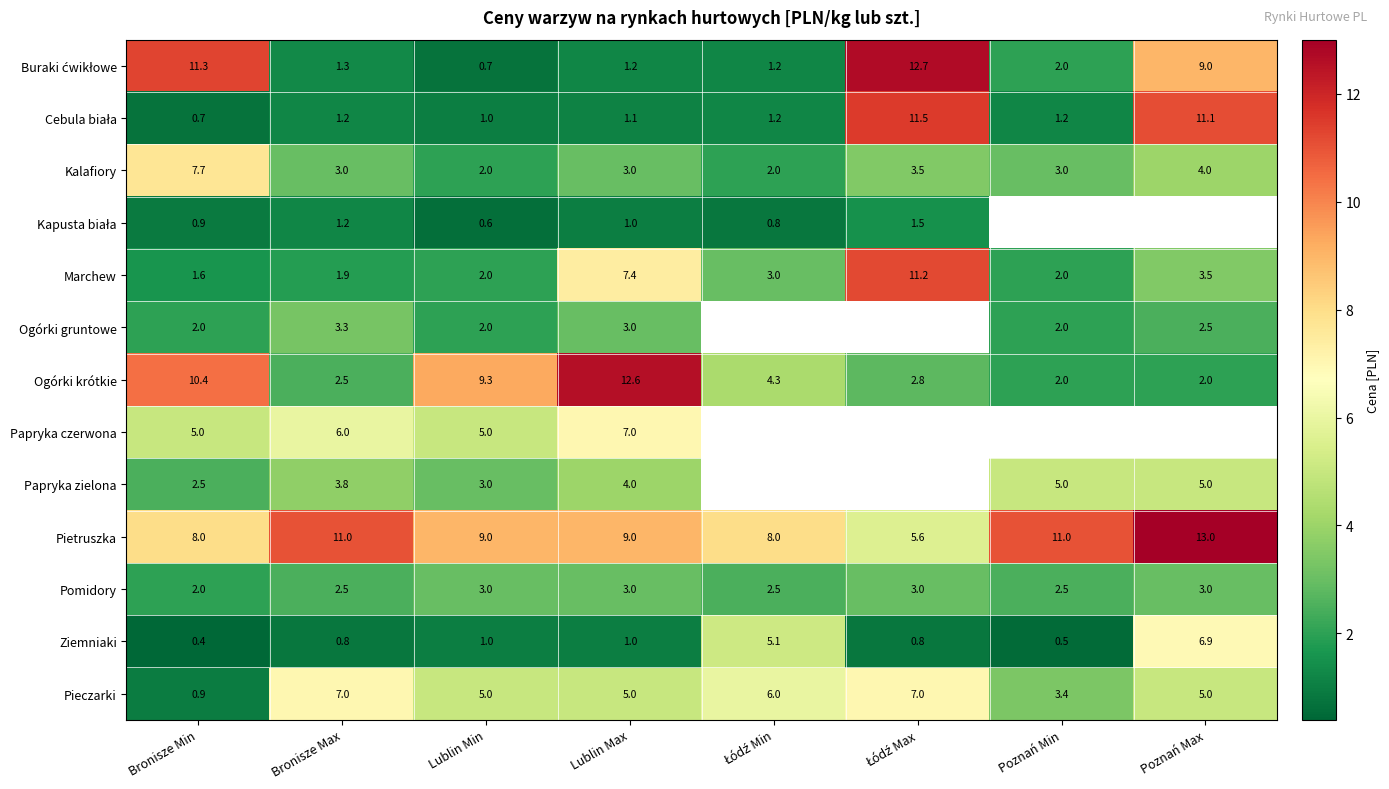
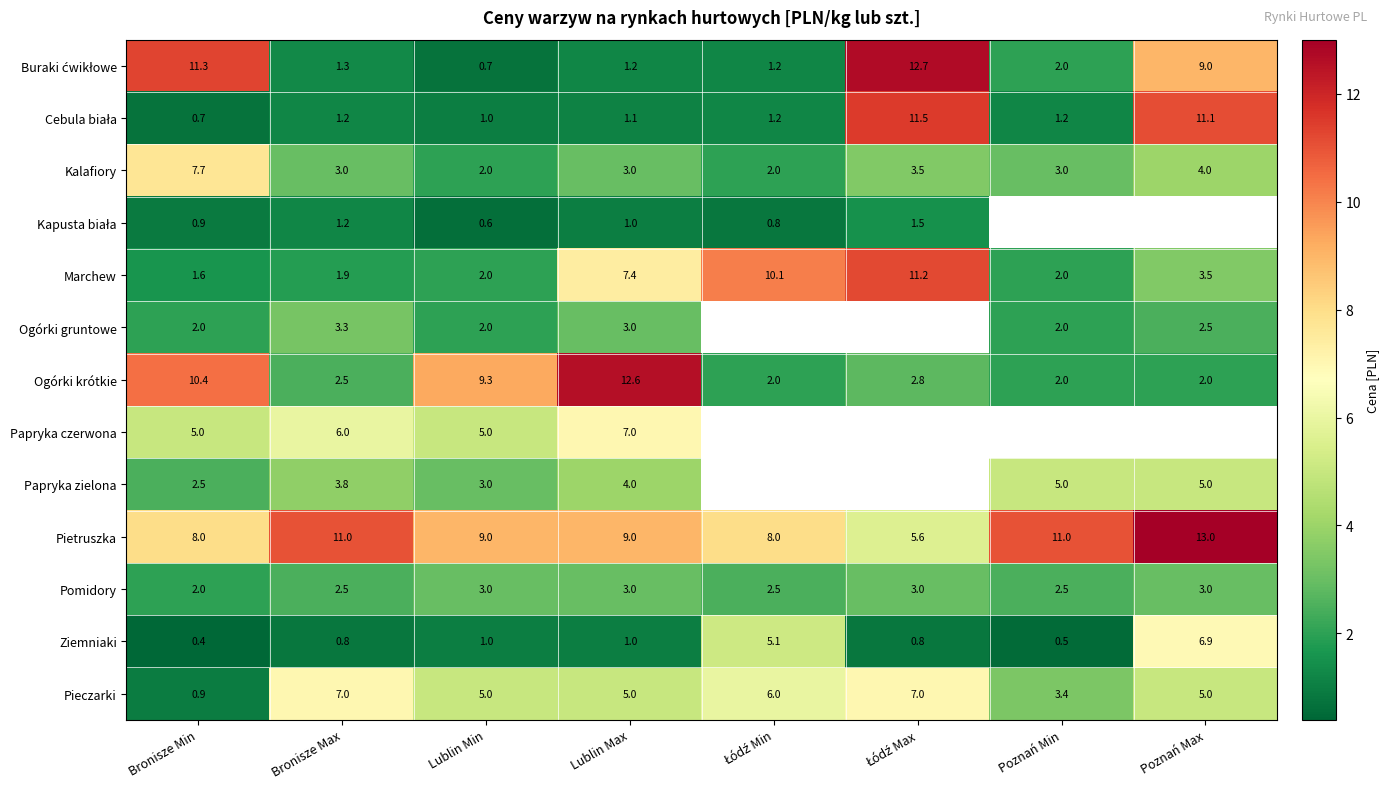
Marchew, Łódź Min: 3.0 -> 10.1
Ogórki krótkie, Łódź Min: 4.3 -> 2.0
